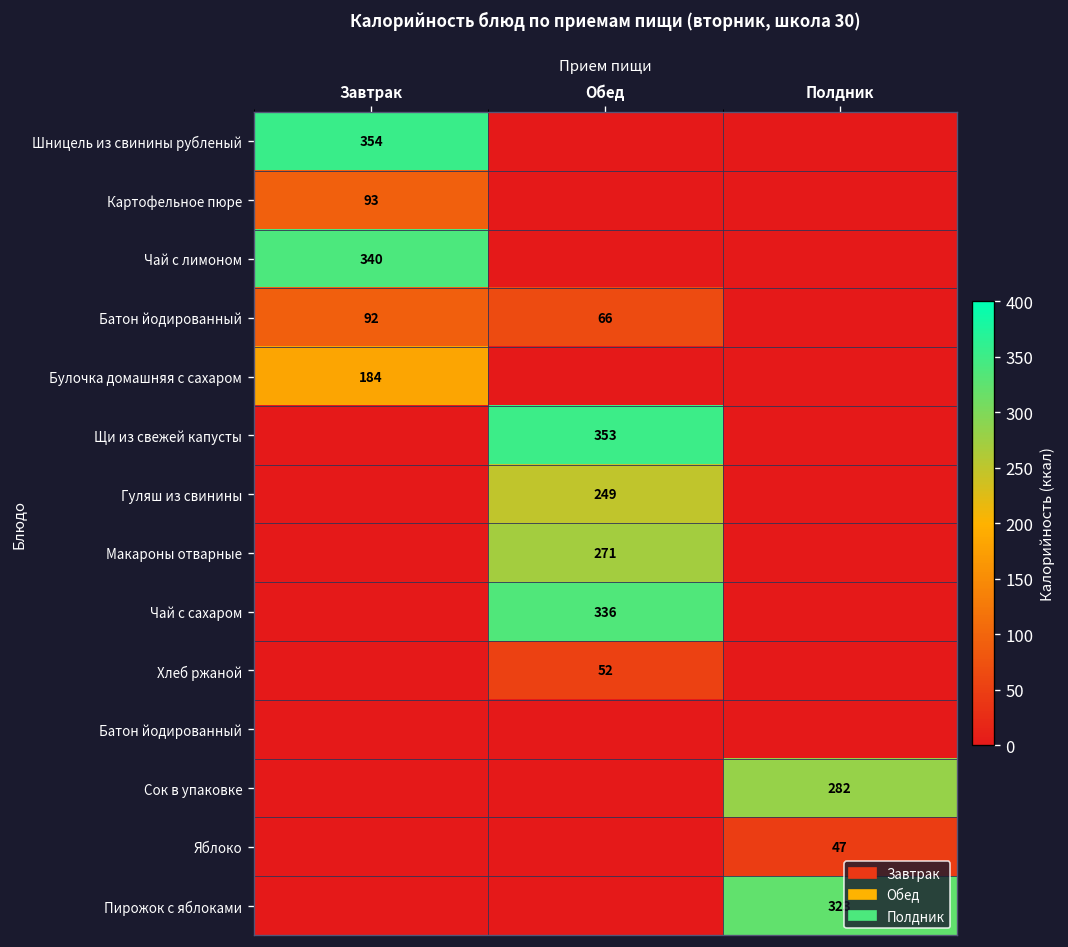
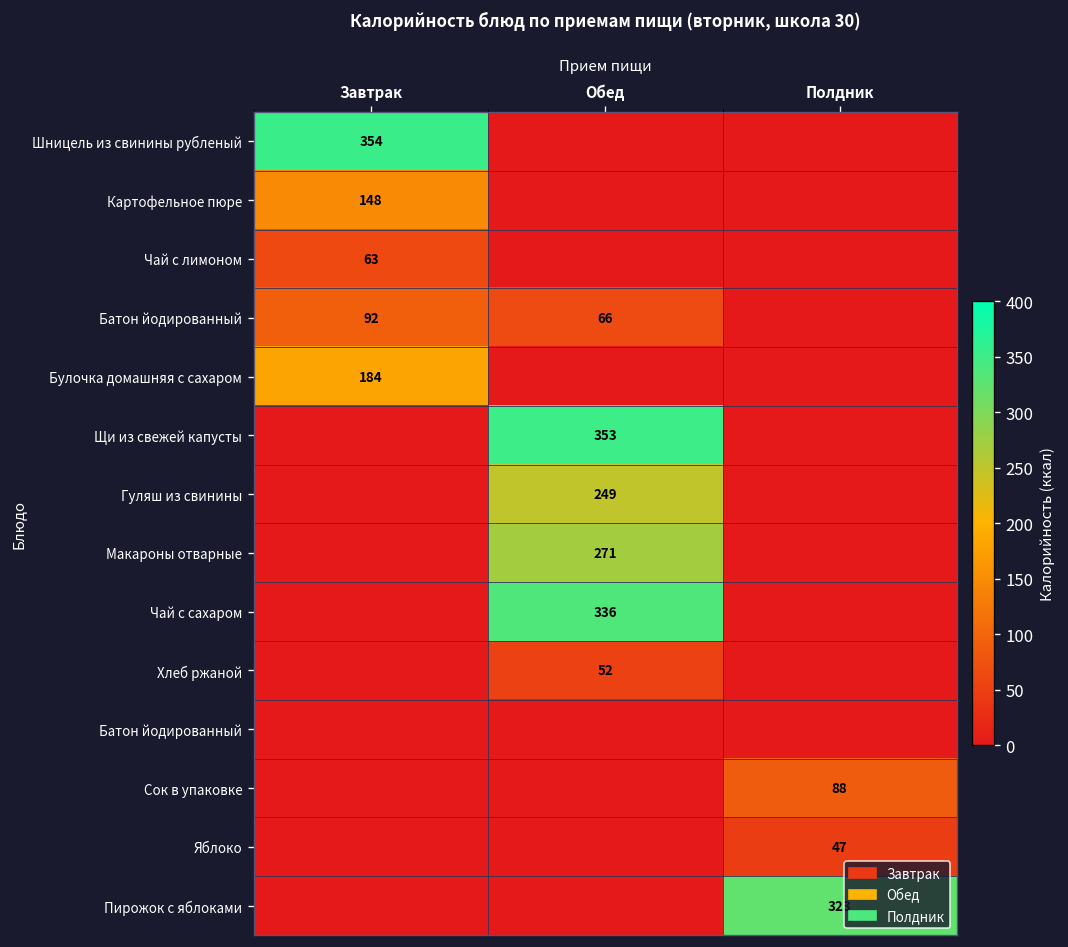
Картофельное пюре, Завтрак: 93 -> 148
Чай с лимоном, Завтрак: 340 -> 63
Сок в упаковке, Полдник: 282 -> 88
